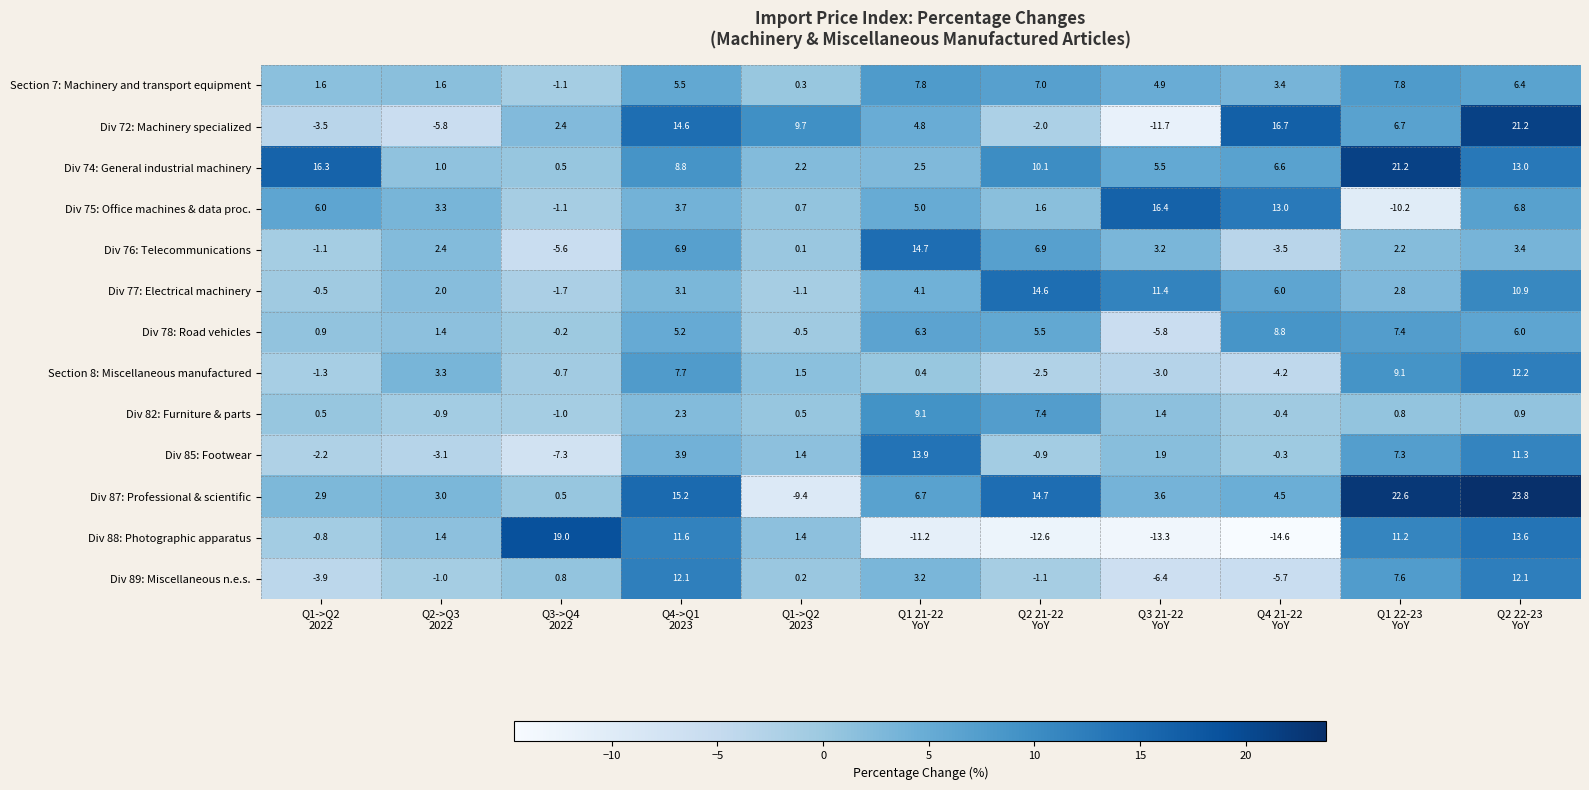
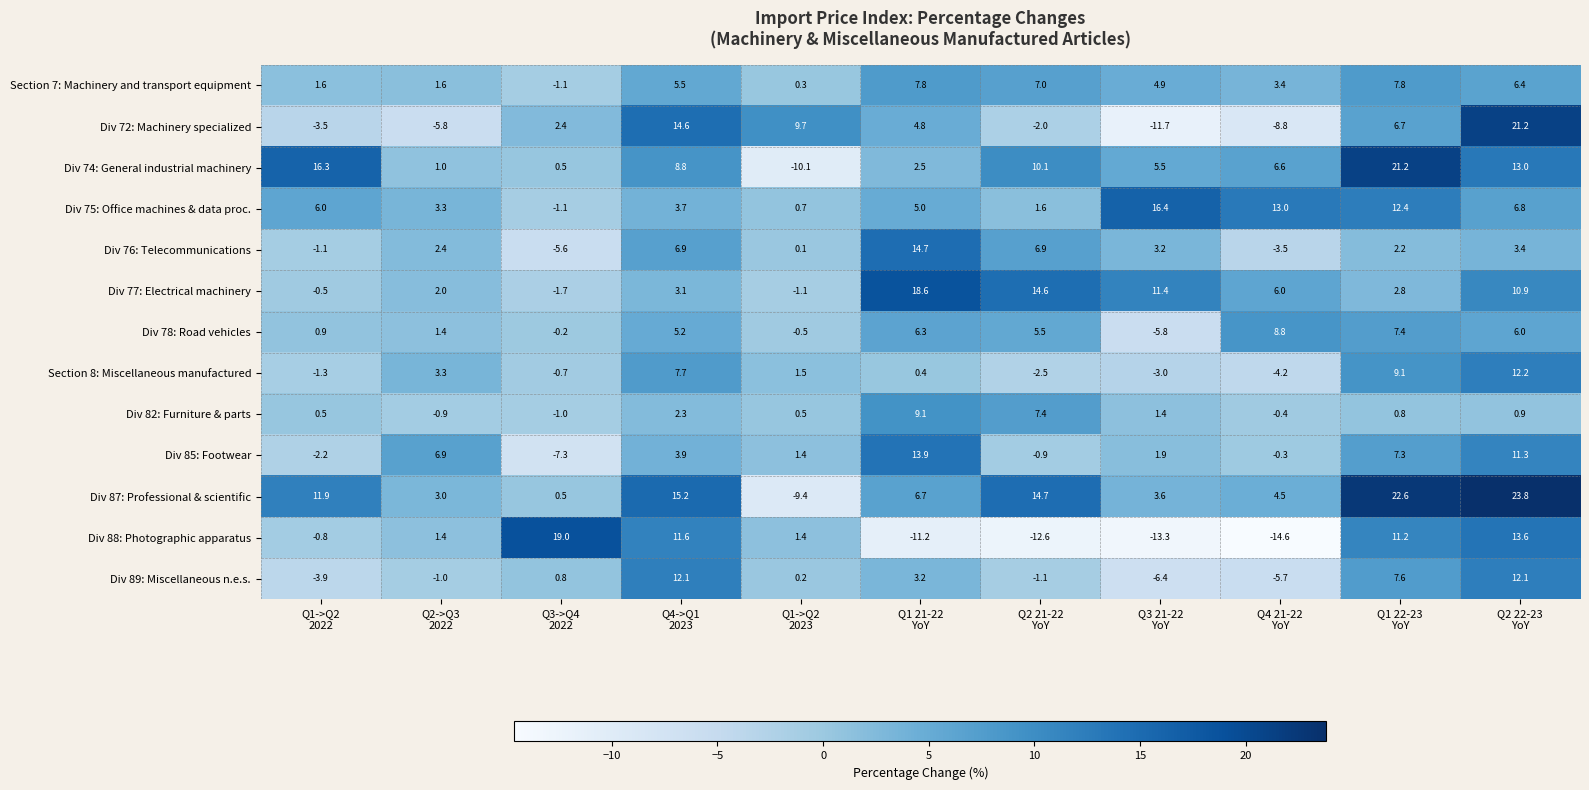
Div 72: Machinery specialized, Q4 21-22 YoY: 16.7 -> -8.8
Div 74: General industrial machinery, Q1->Q2 2023: 2.2 -> -10.1
Div 75: Office machines & data proc., Q1 22-23 YoY: -10.2 -> 12.4
Div 77: Electrical machinery, Q1 21-22 YoY: 4.1 -> 18.6
Div 85: Footwear, Q2->Q3 2022: -3.1 -> 6.9
Div 87: Professional & scientific, Q1->Q2 2022: 2.9 -> 11.9
